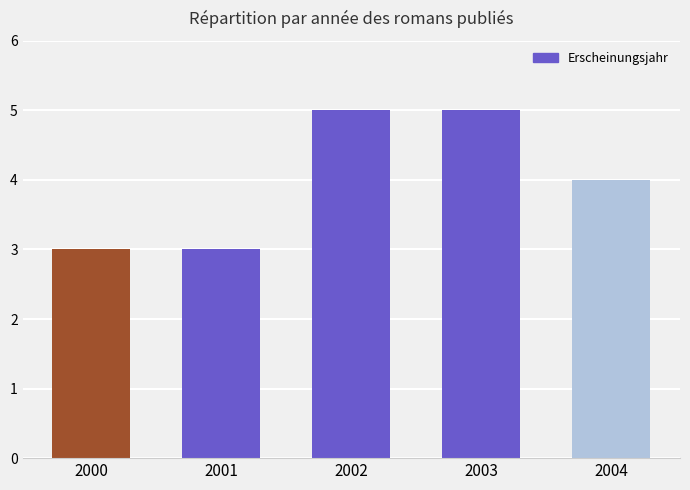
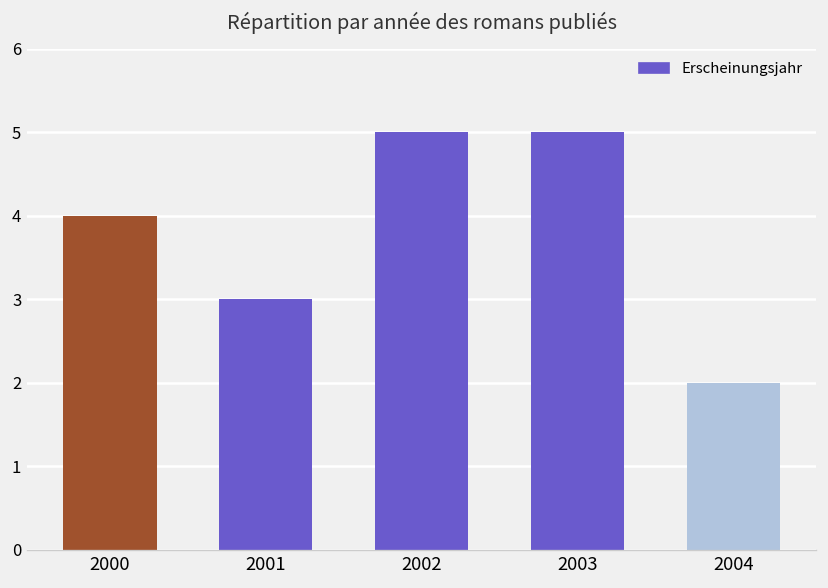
2000: 3 -> 4
2004: 4 -> 2
